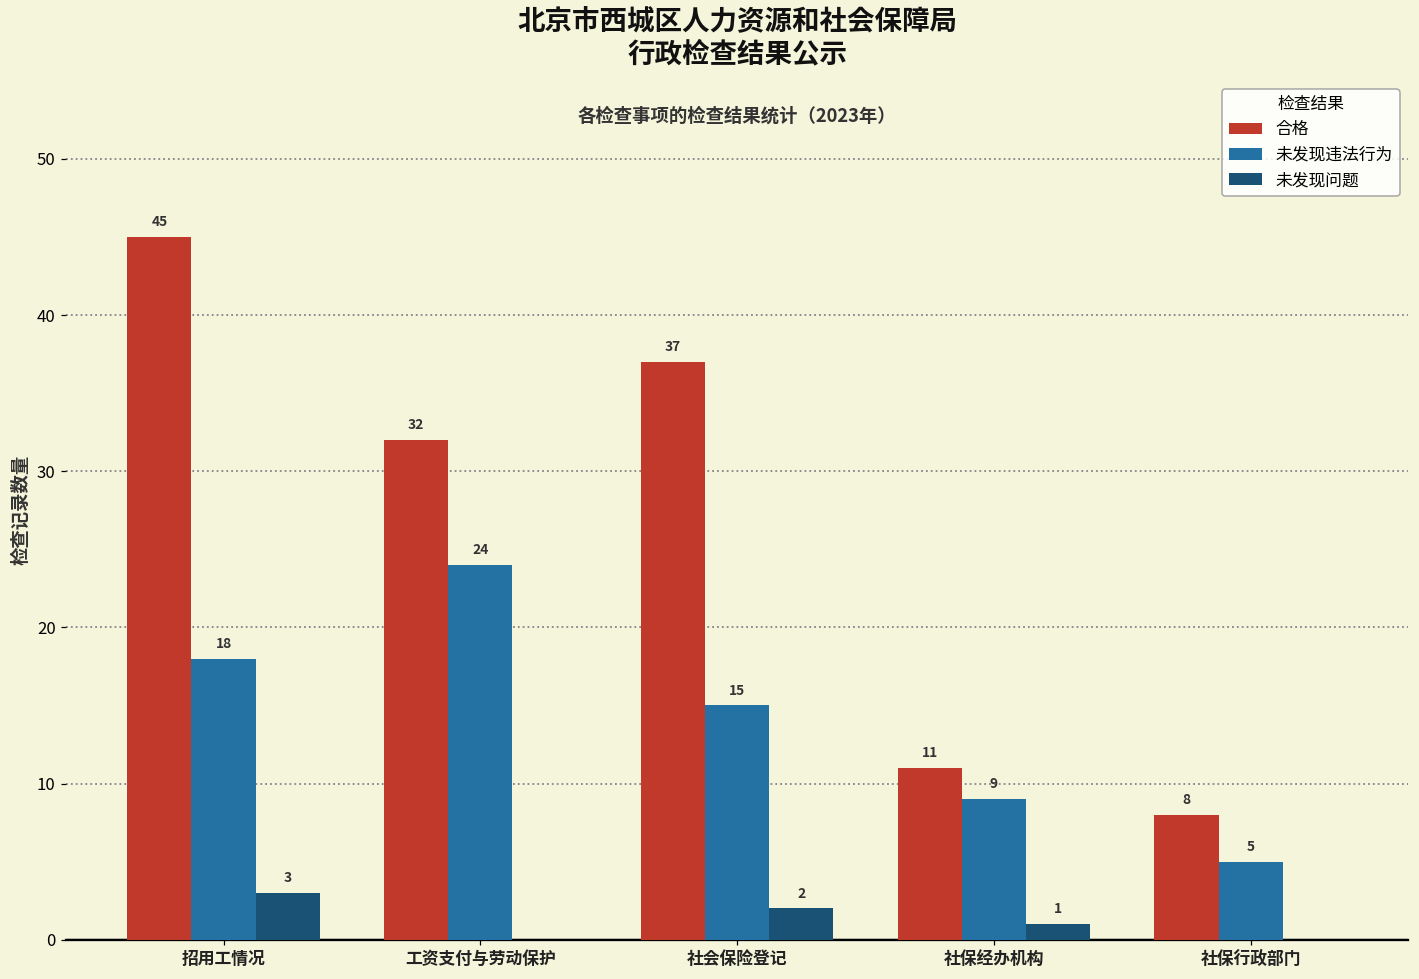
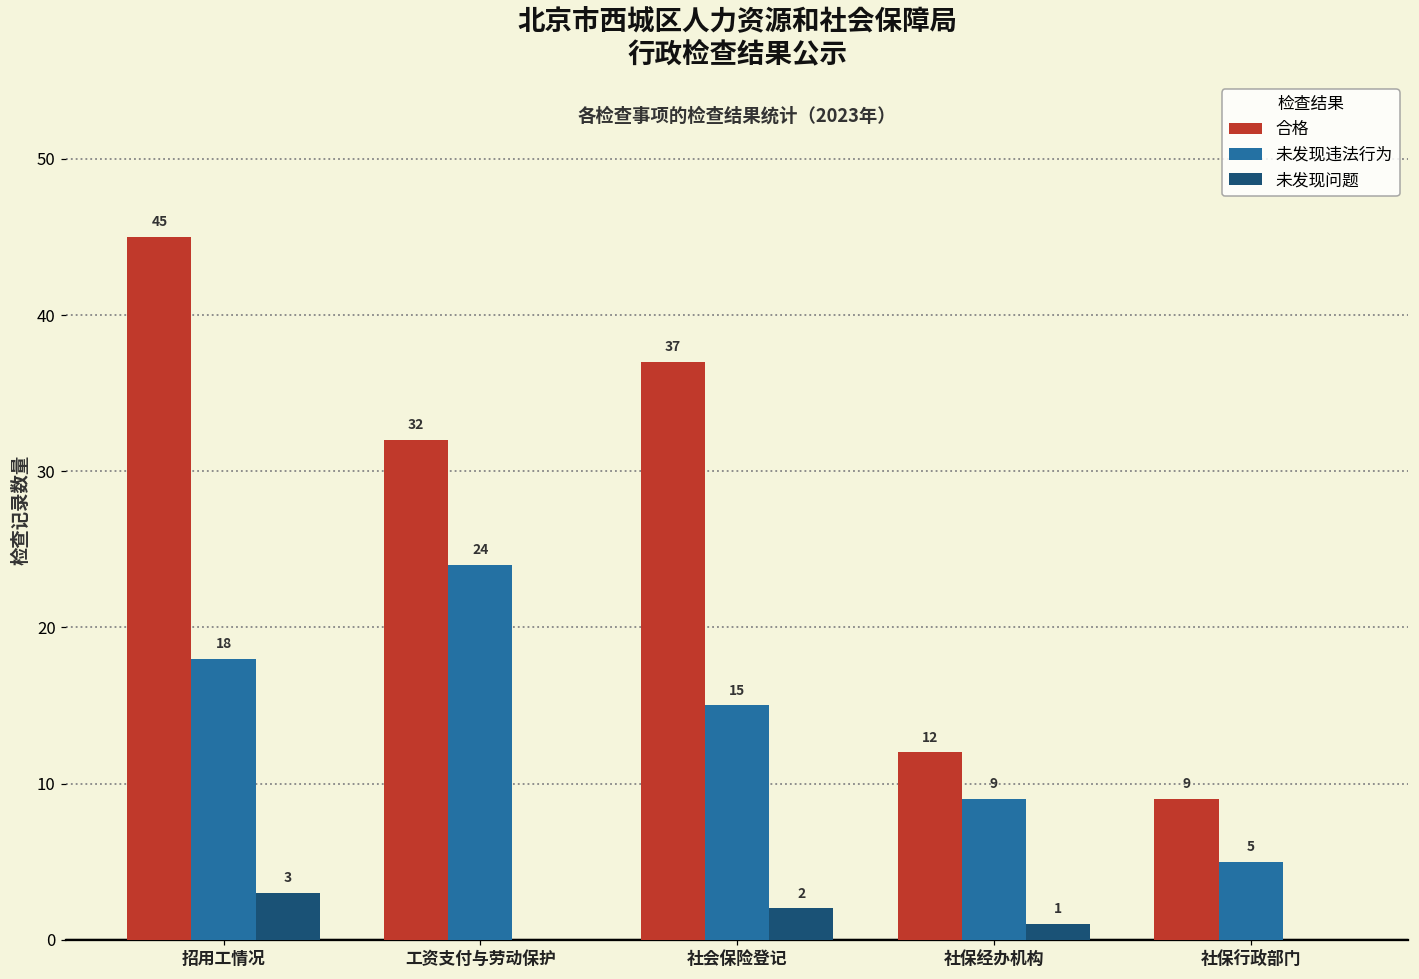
合格, 社保经办机构: 11 -> 12
合格, 社保行政部门: 8 -> 9
